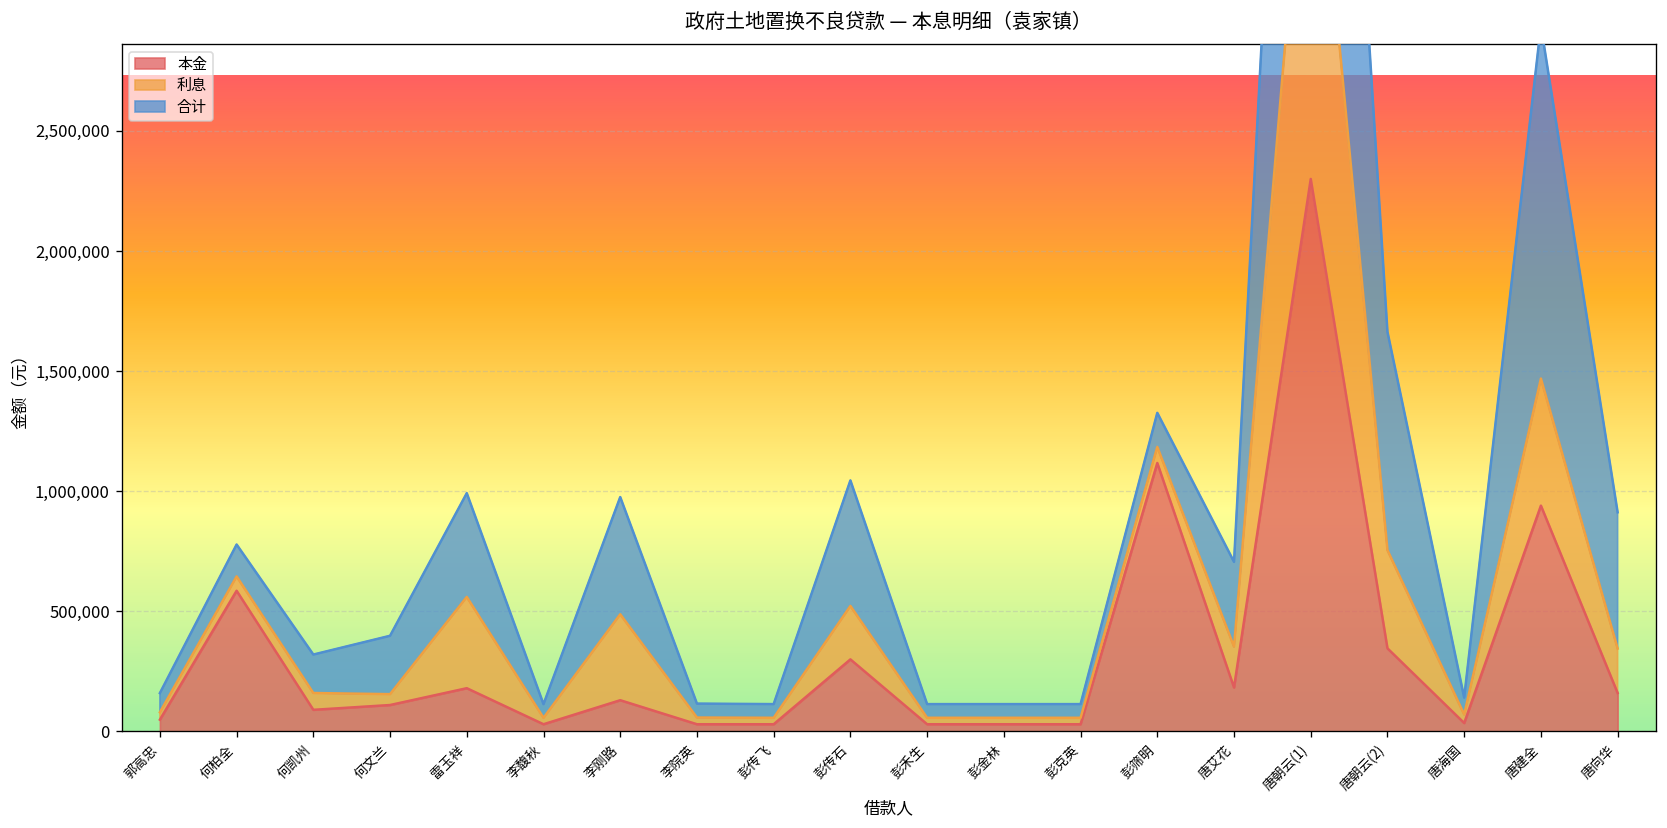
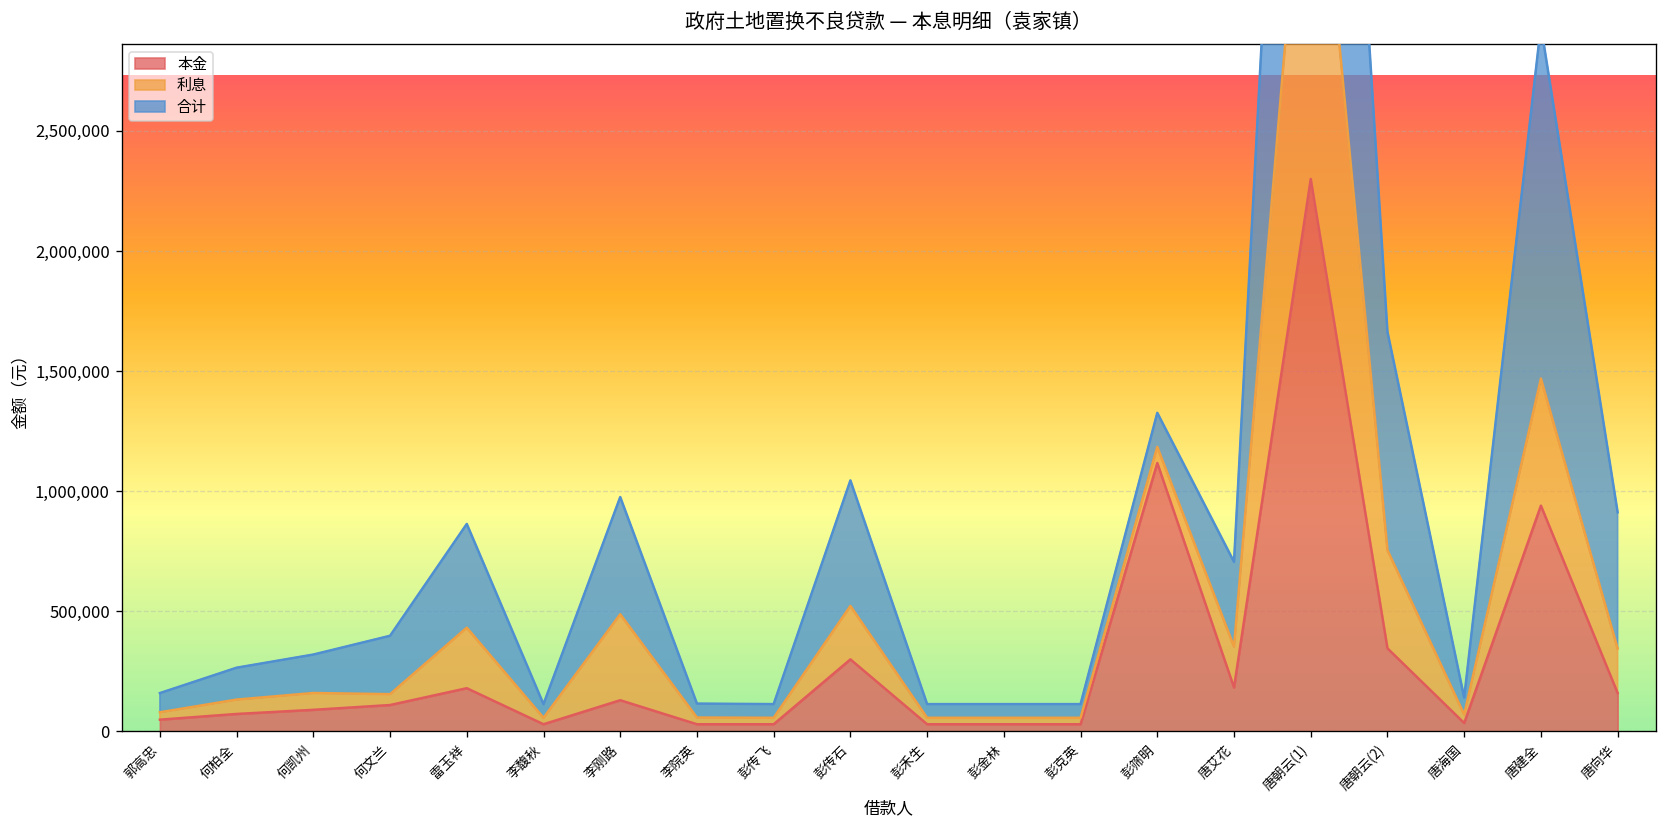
本金, 何柏全: 590,000 -> 70,000
利息, 雷玉祥: 380,000 -> 250,000
